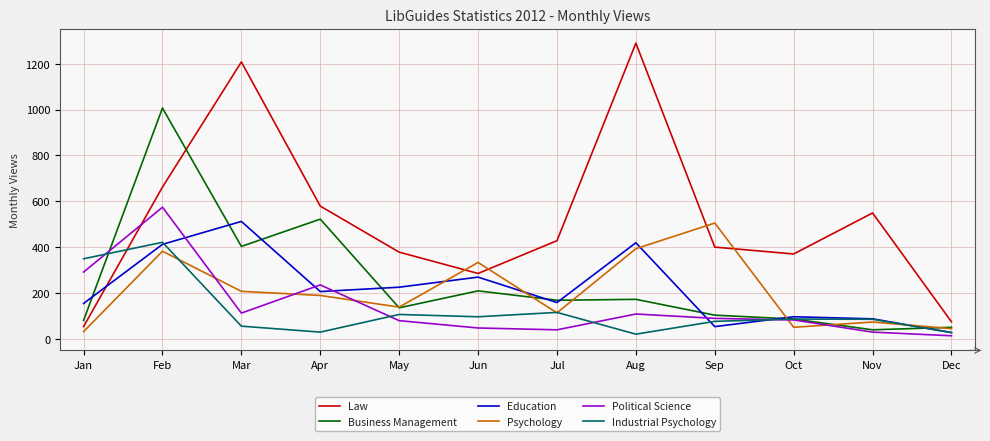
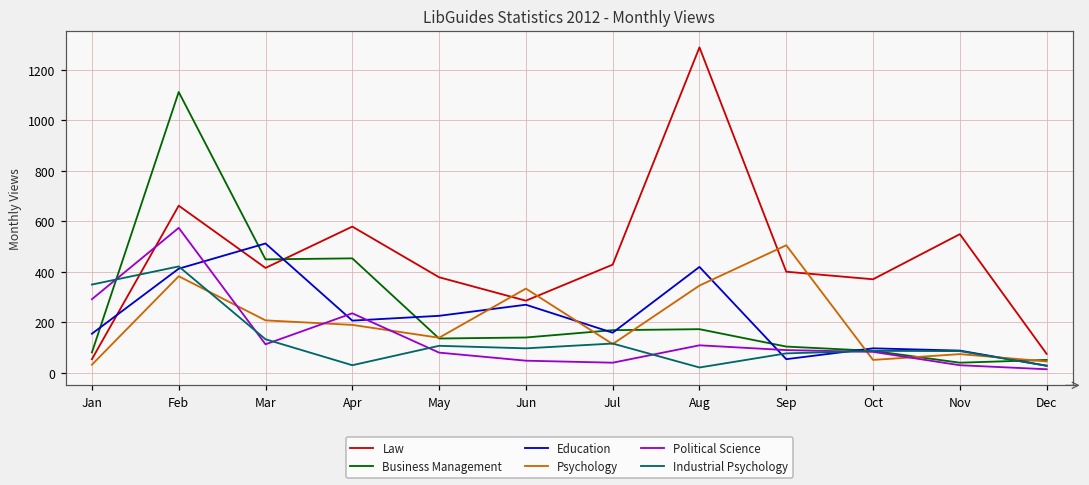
Business Management, Feb: 1010 -> 1110
Law, Mar: 1210 -> 420
Business Management, Mar: 400 -> 450
Industrial Psychology, Mar: 60 -> 130
Business Management, Apr: 520 -> 450
Business Management, Jun: 210 -> 140
Psychology, Aug: 390 -> 350
